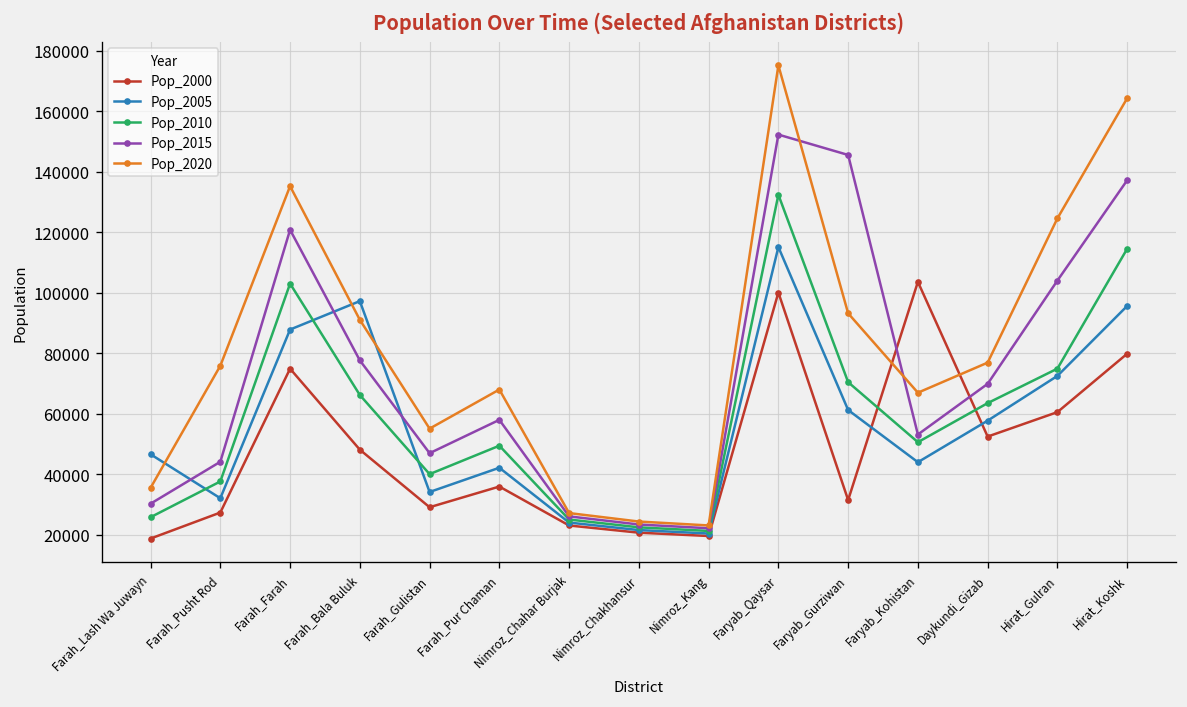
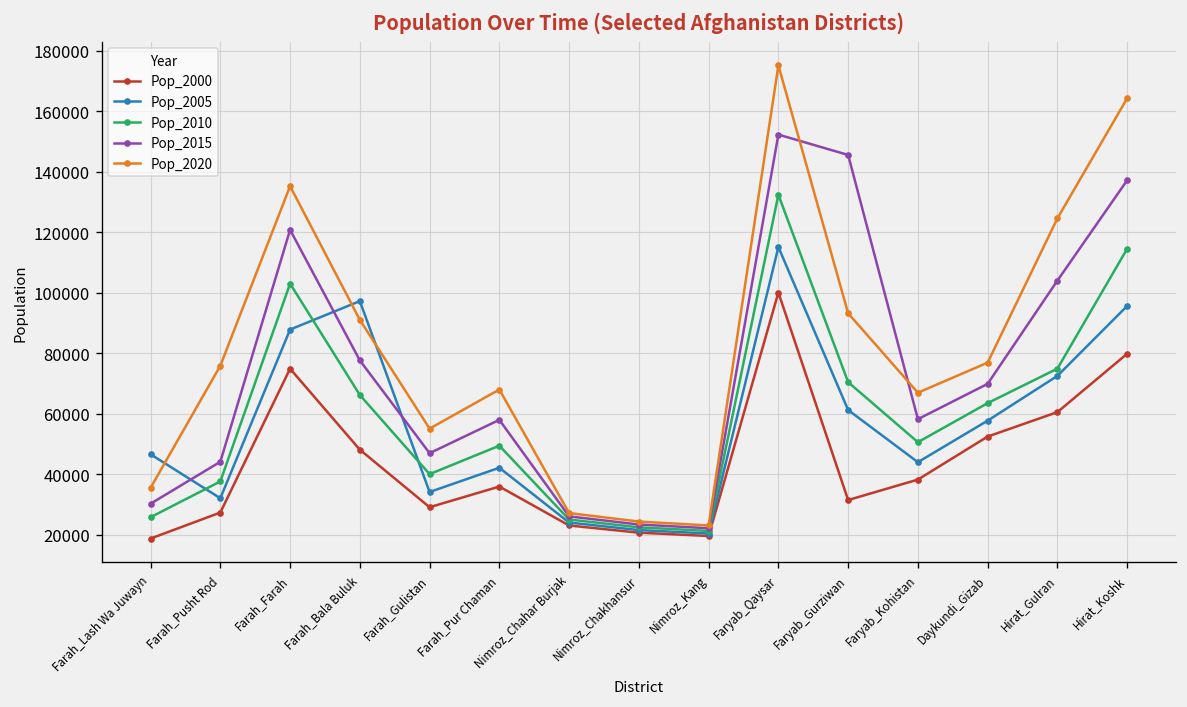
Pop_2000, Faryab_Kohistan: 104000 -> 38000
Pop_2015, Faryab_Kohistan: 53000 -> 58000
